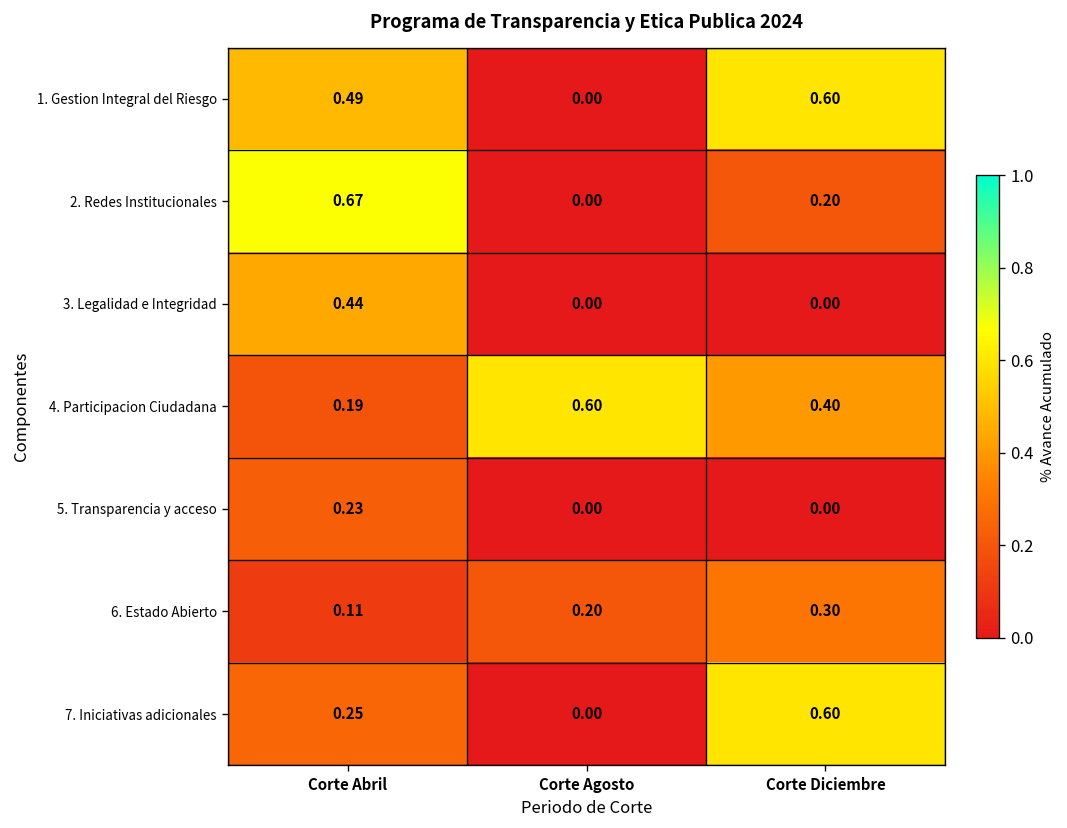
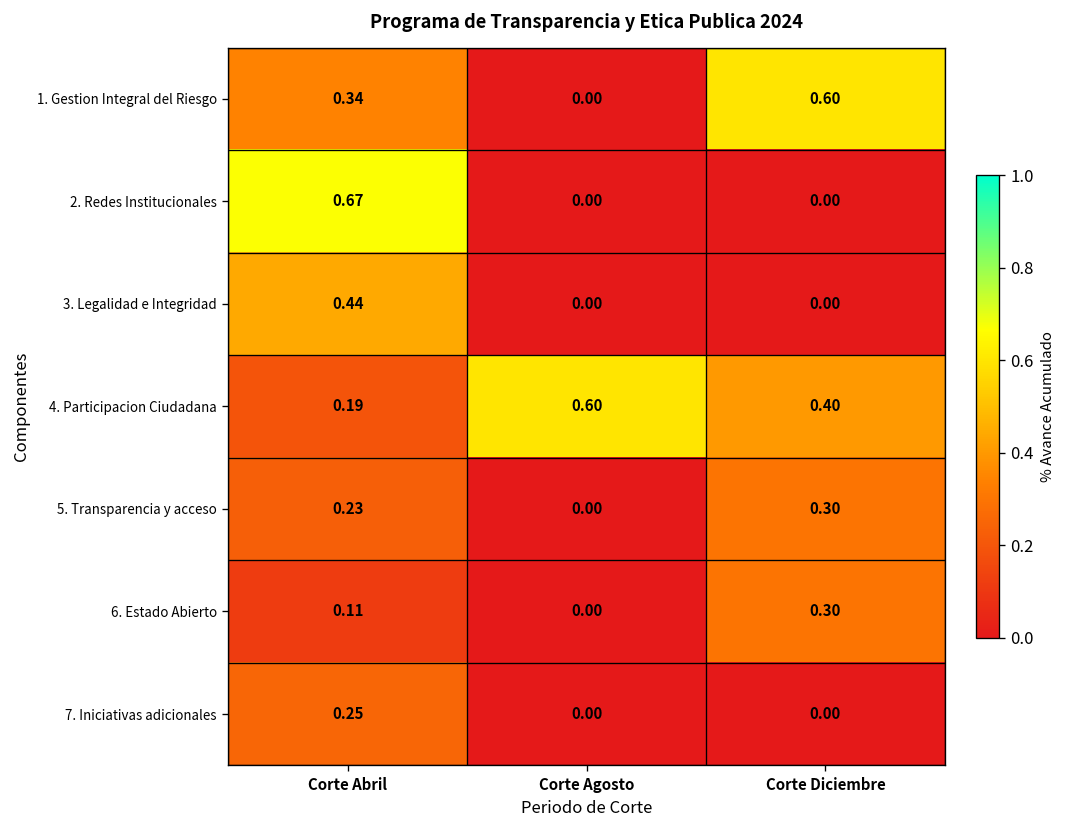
1. Gestion Integral del Riesgo, Corte Abril: 0.49 -> 0.34
2. Redes Institucionales, Corte Diciembre: 0.20 -> 0.00
5. Transparencia y acceso, Corte Diciembre: 0.00 -> 0.30
6. Estado Abierto, Corte Agosto: 0.20 -> 0.00
7. Iniciativas adicionales, Corte Diciembre: 0.60 -> 0.00
